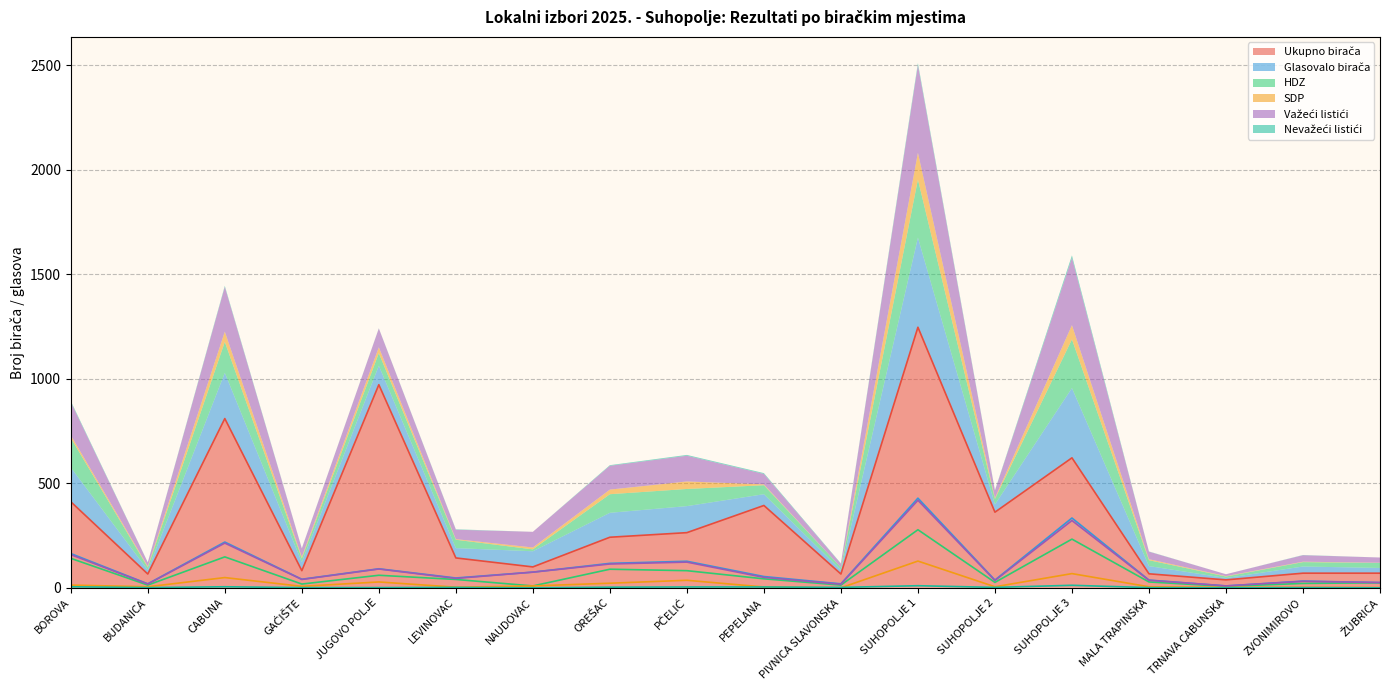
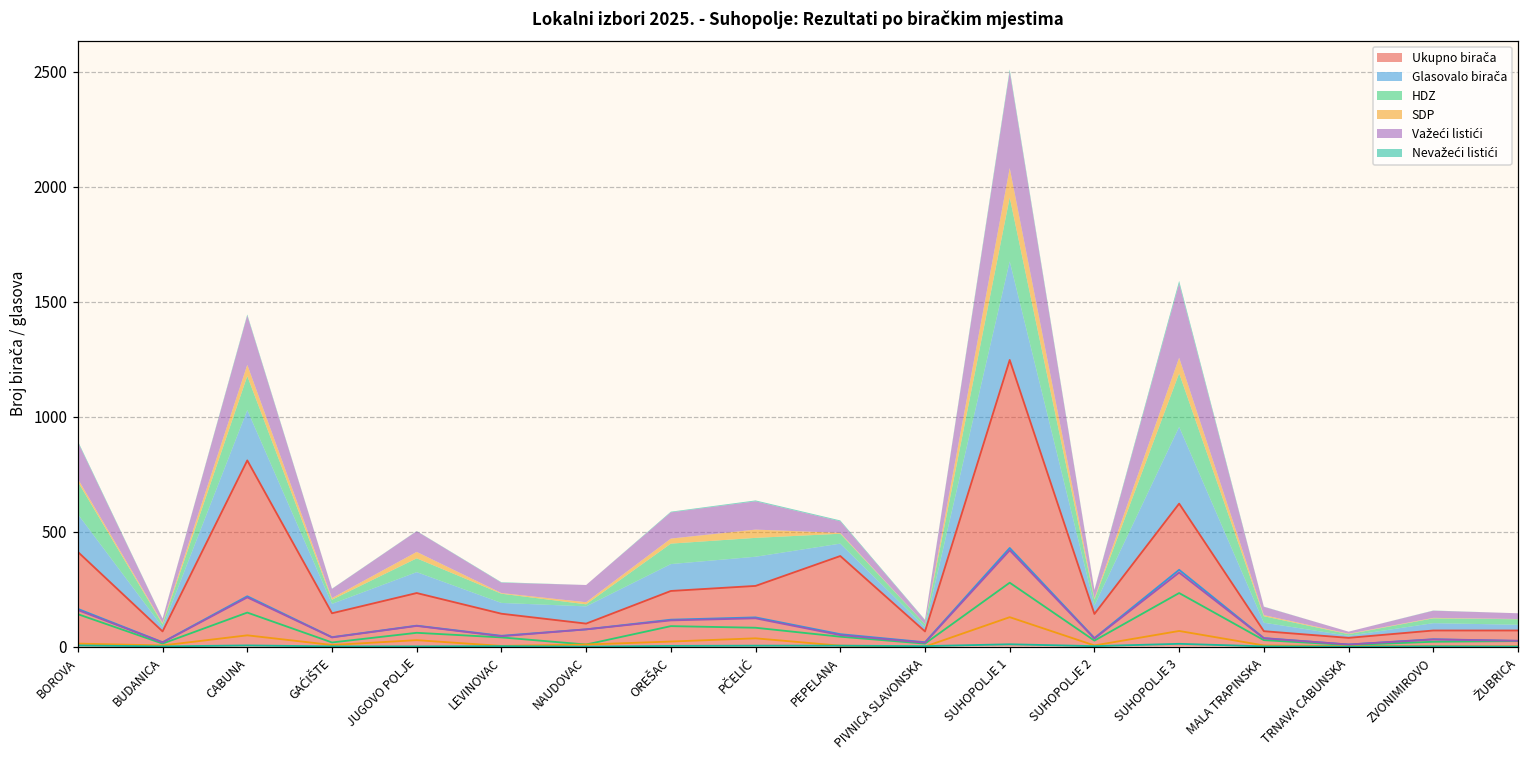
Ukupno birača, GAĆIŠTE: 80 -> 150
Ukupno birača, JUGOVO POLJE: 970 -> 230
Ukupno birača, SUHOPOLJE 2: 360 -> 140
